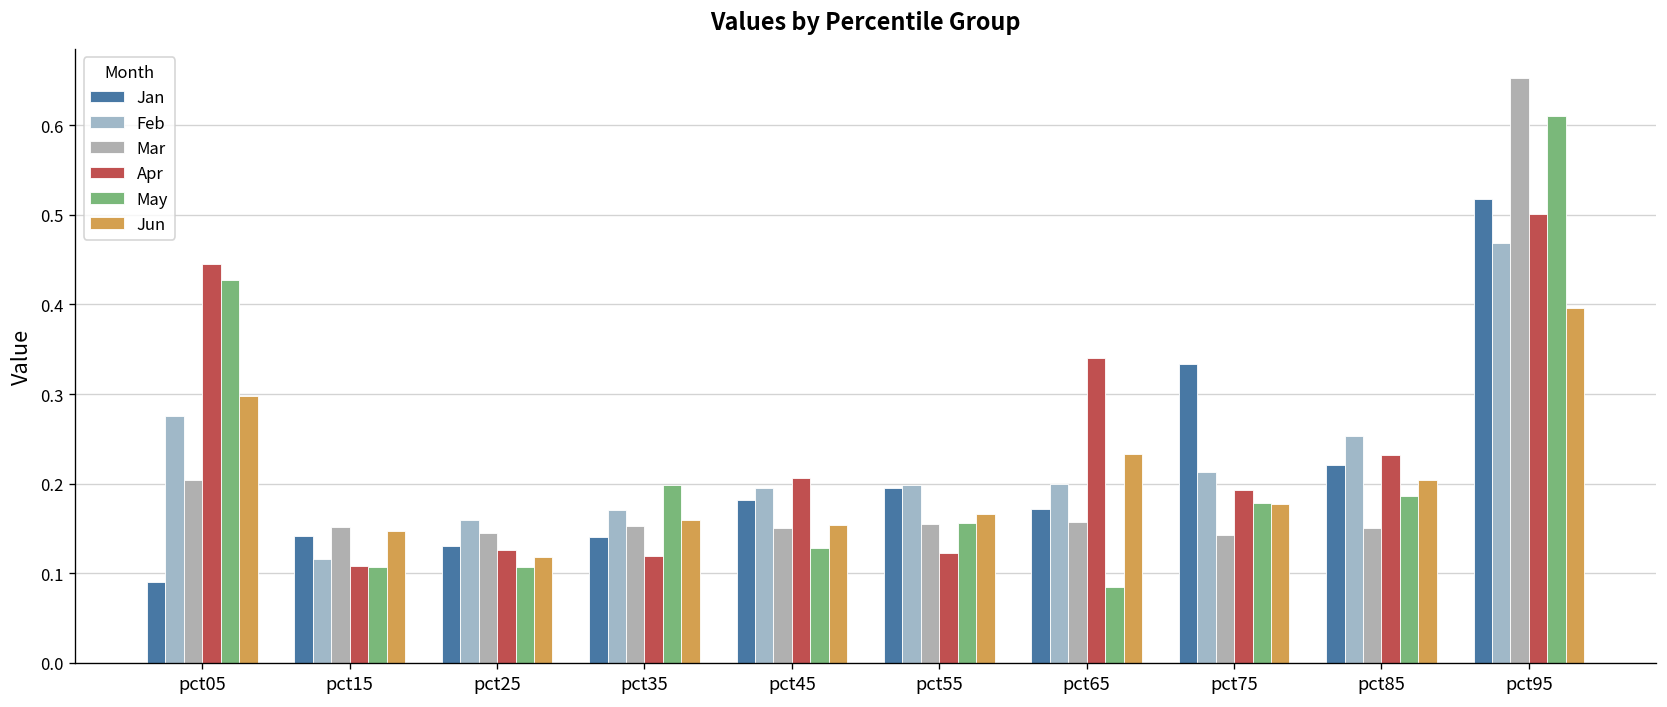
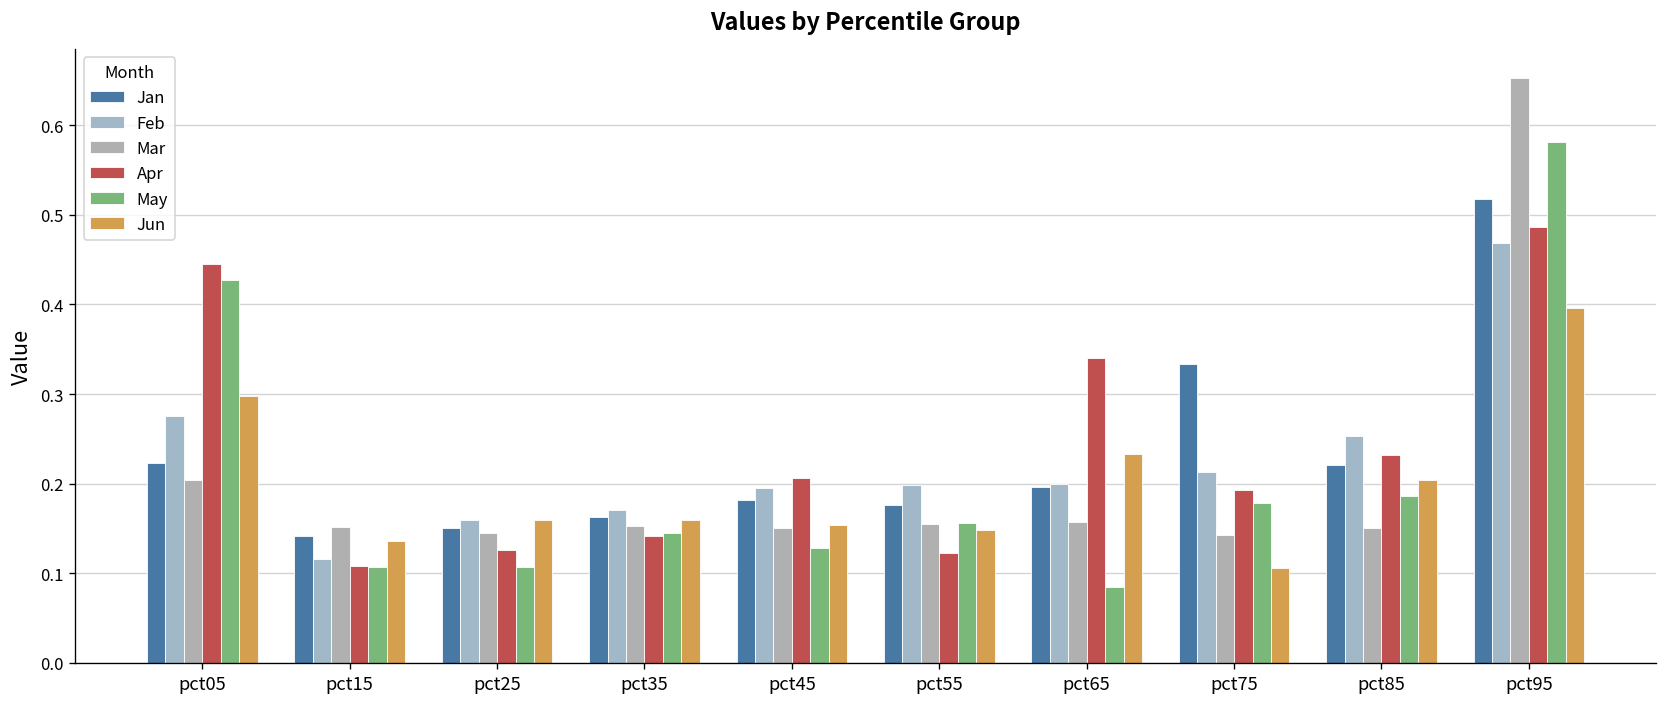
Jan, pct05: 0.09 -> 0.22
Jun, pct15: 0.15 -> 0.14
Jan, pct25: 0.13 -> 0.15
Jun, pct25: 0.12 -> 0.16
Jan, pct35: 0.14 -> 0.16
Apr, pct35: 0.12 -> 0.14
May, pct35: 0.20 -> 0.14
Jan, pct55: 0.20 -> 0.18
Jun, pct55: 0.17 -> 0.15
Jan, pct65: 0.17 -> 0.20
Jun, pct75: 0.18 -> 0.11
Apr, pct95: 0.50 -> 0.49
May, pct95: 0.61 -> 0.58
